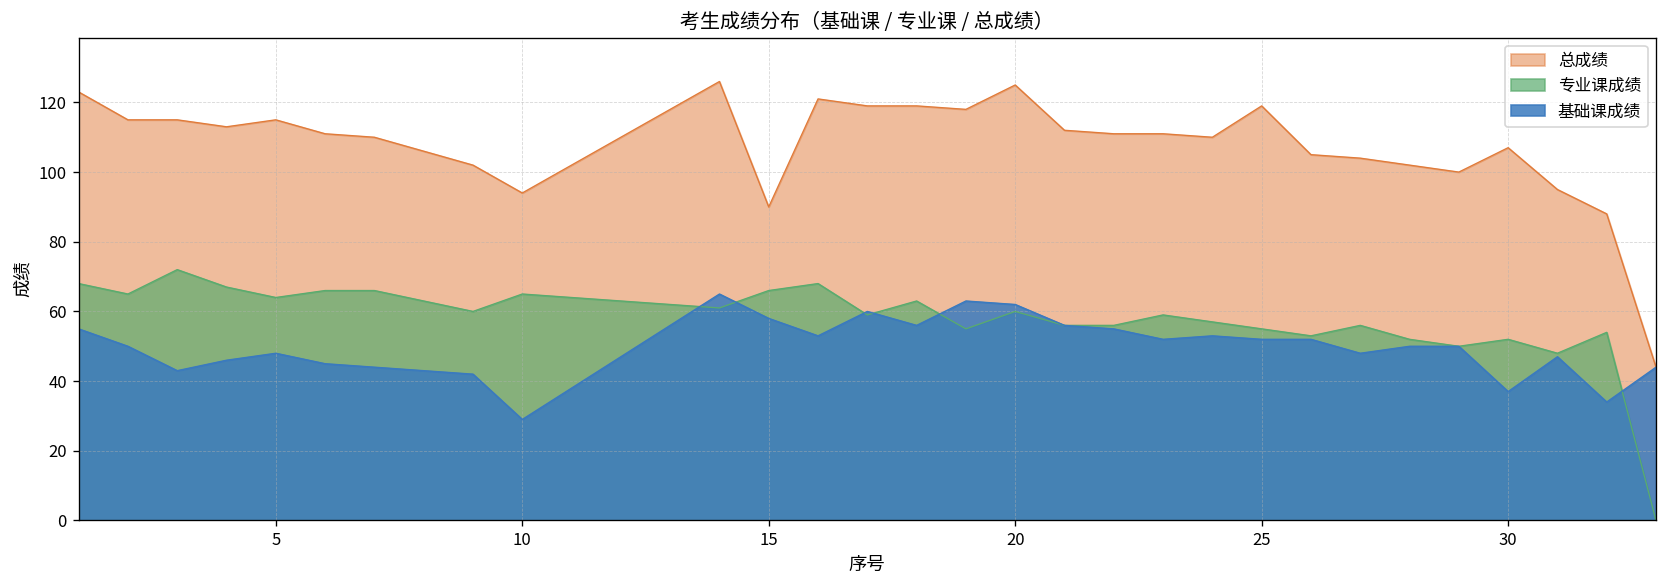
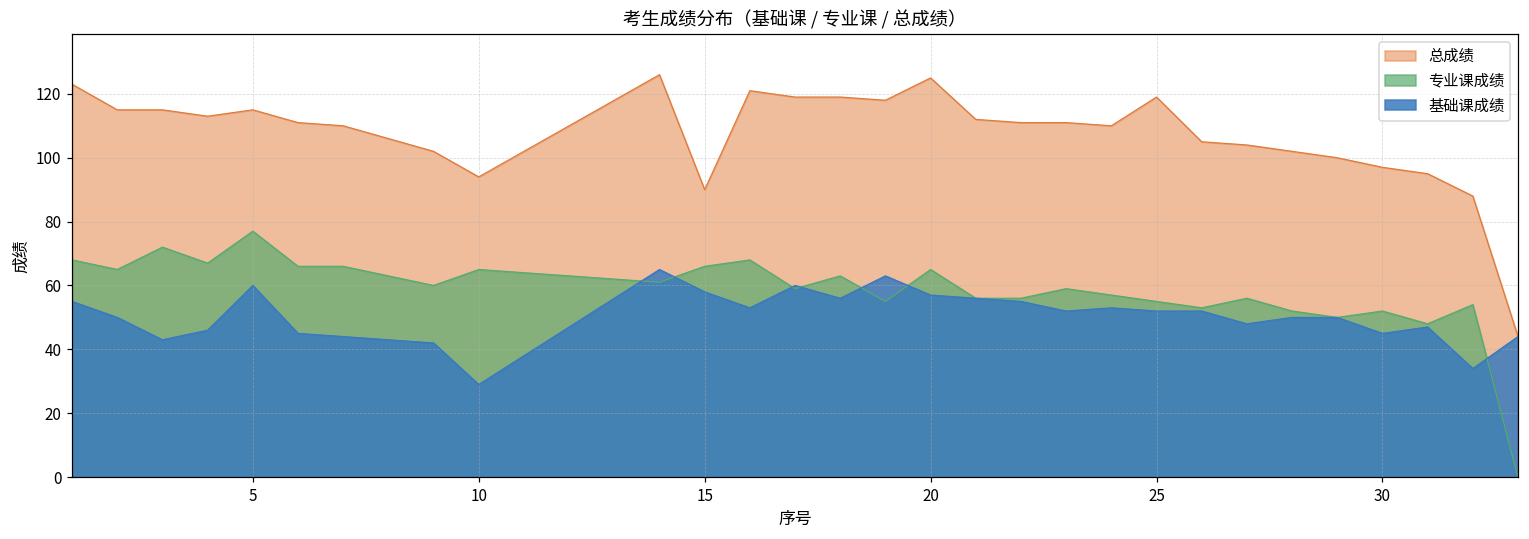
专业课成绩, 5: 64 -> 77
基础课成绩, 5: 48 -> 60
专业课成绩, 20: 60 -> 65
基础课成绩, 20: 62 -> 57
总成绩, 30: 107 -> 97
基础课成绩, 30: 37 -> 45
